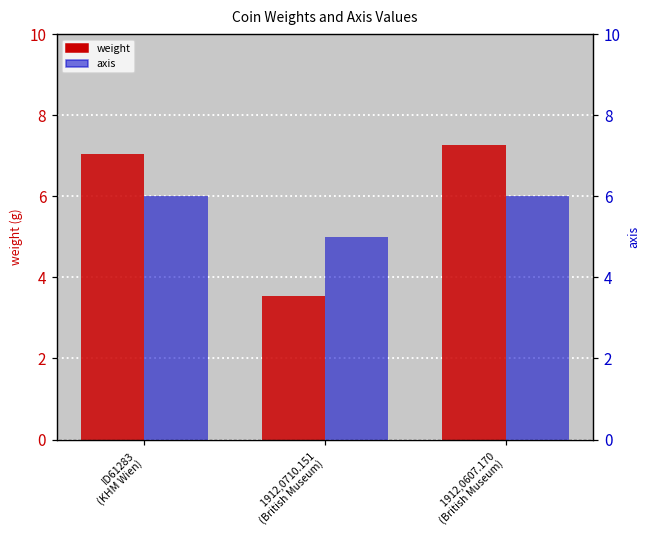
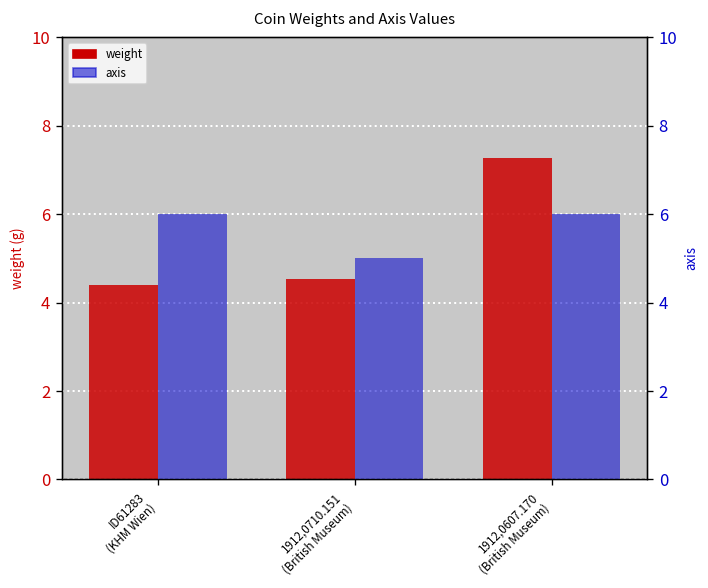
weight, ID61283 (KHM Wien): 7.0 -> 4.4
weight, 1912,0710.151 (British Museum): 3.5 -> 4.5
